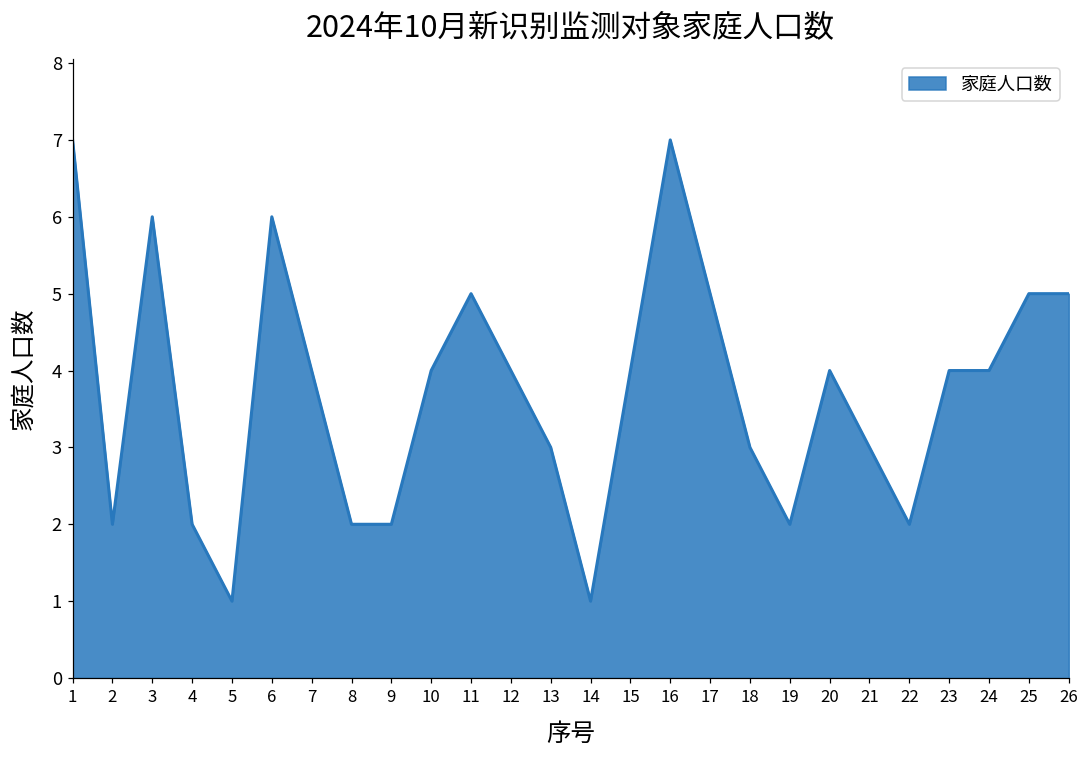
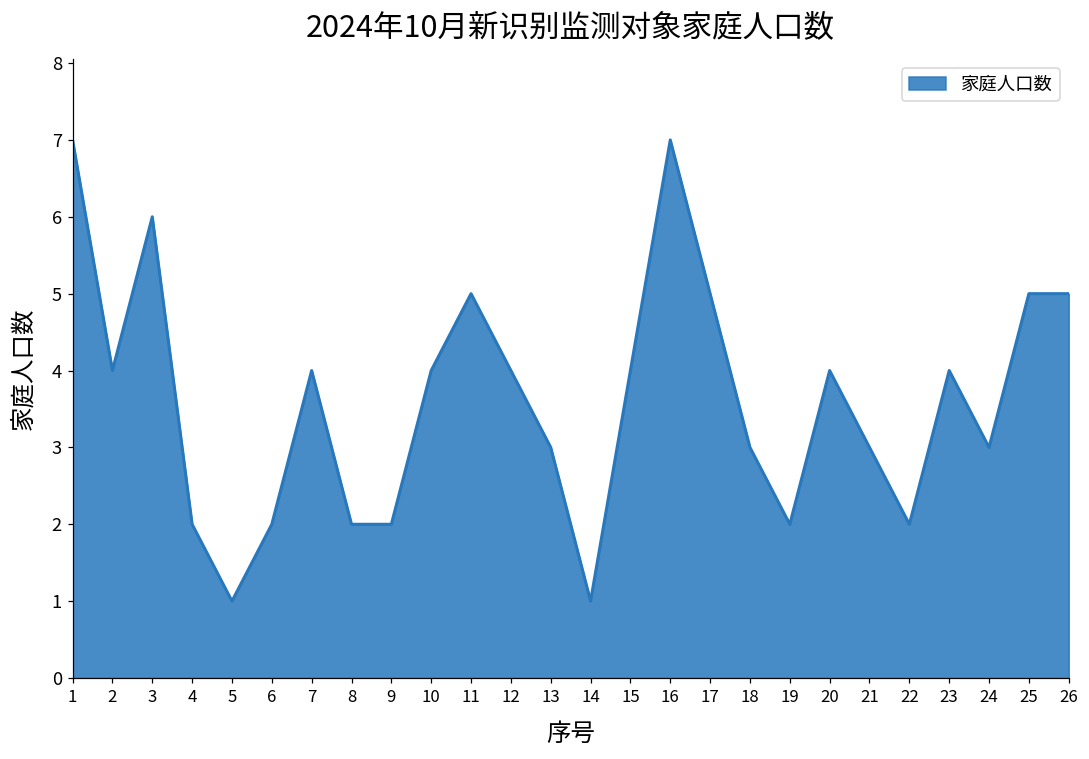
2: 2 -> 4
6: 6 -> 2
24: 4 -> 3
